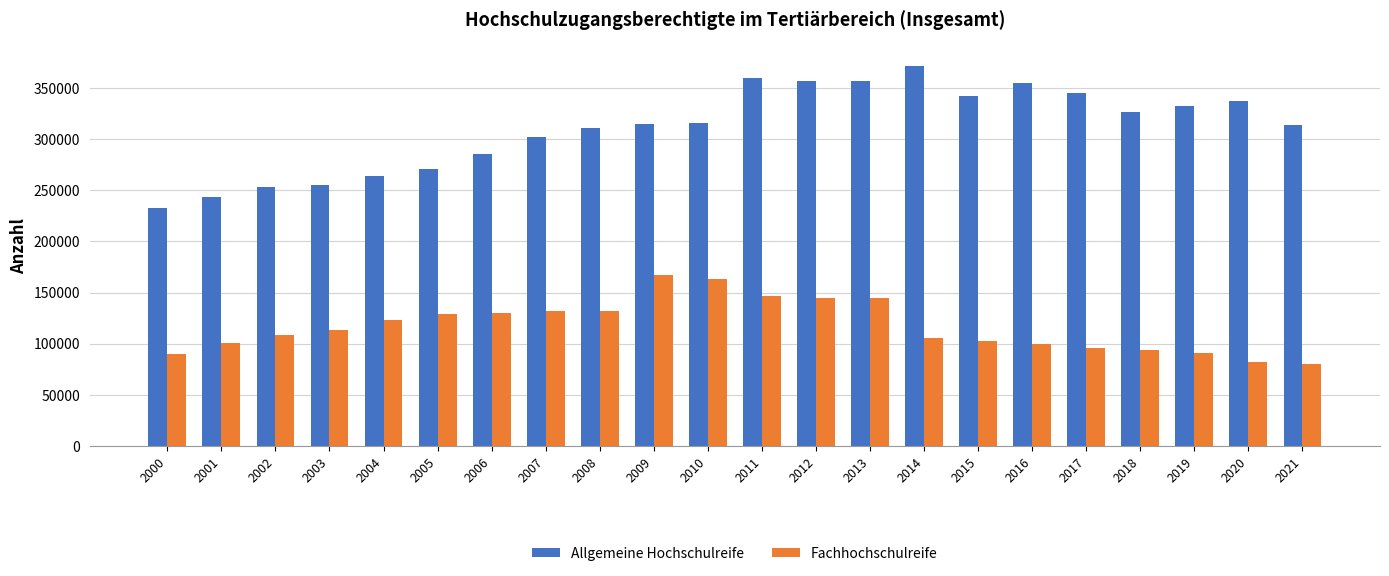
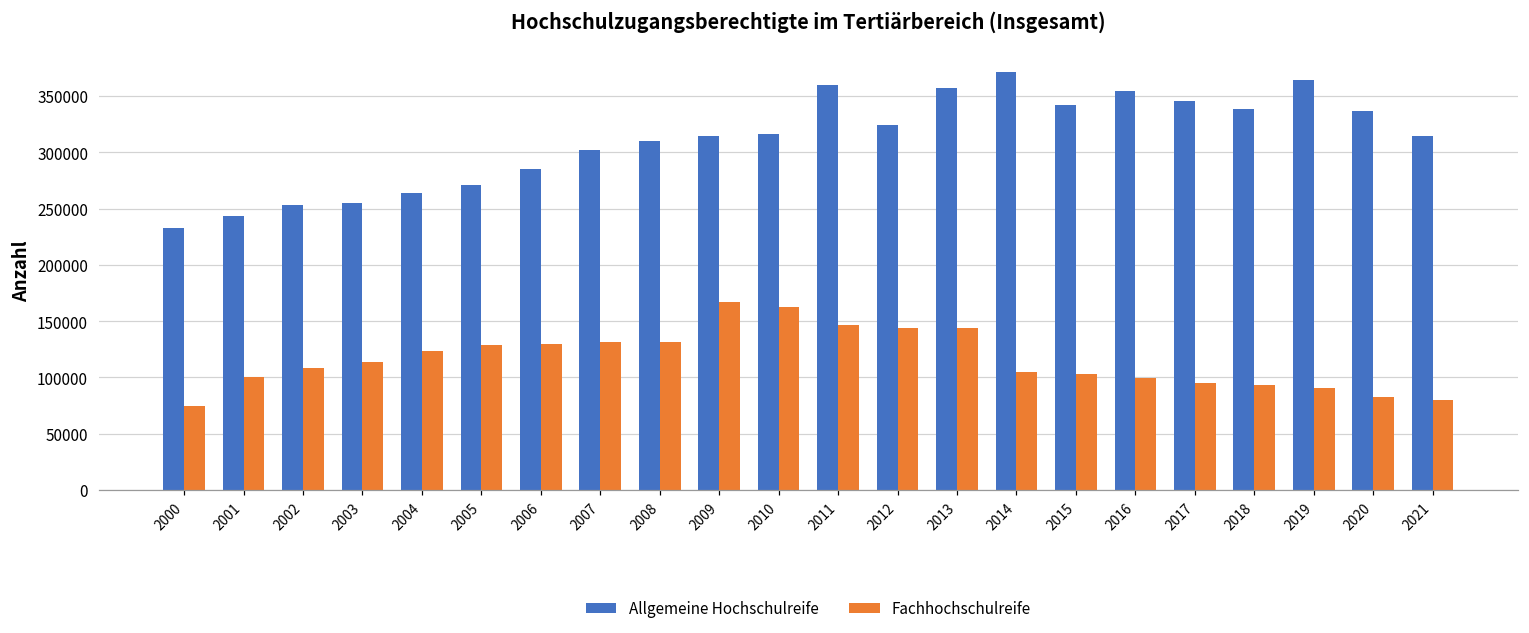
Fachhochschulreife, 2000: 90000 -> 74000
Allgemeine Hochschulreife, 2012: 357000 -> 324000
Allgemeine Hochschulreife, 2018: 326000 -> 339000
Allgemeine Hochschulreife, 2019: 332000 -> 364000
